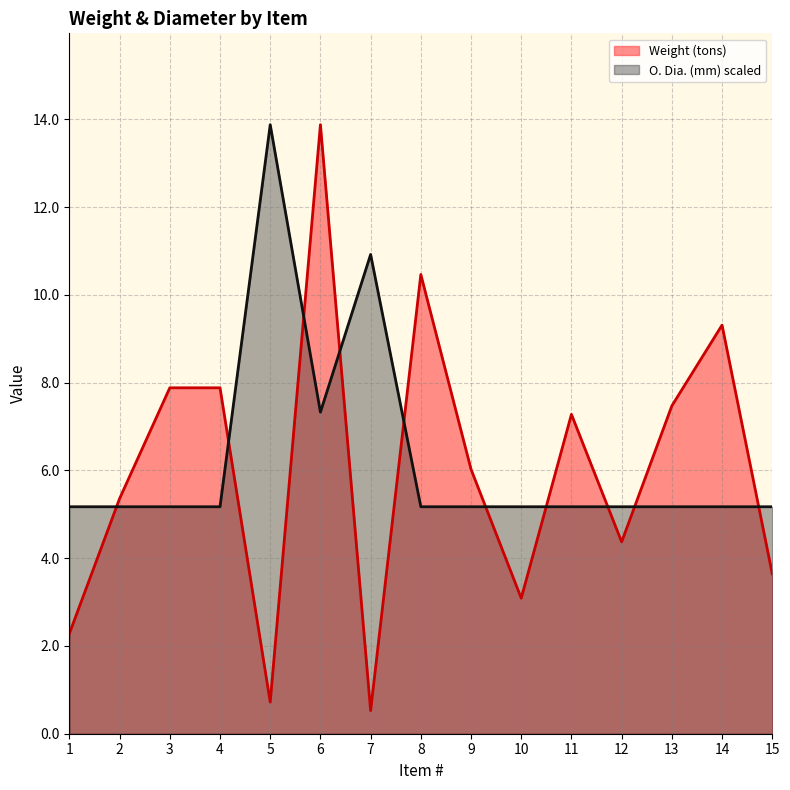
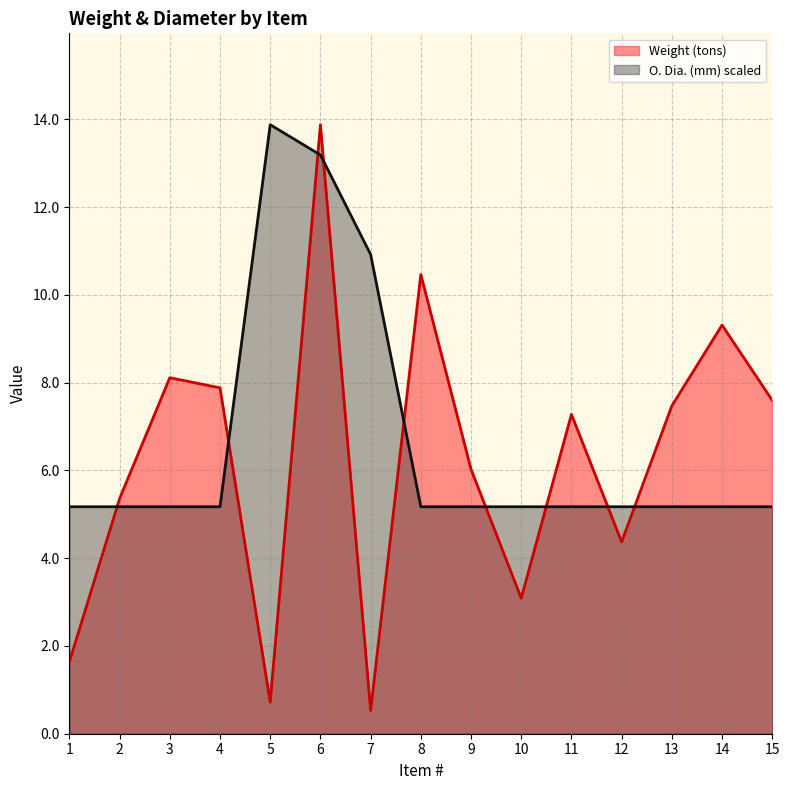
Weight (tons), 1: 2.3 -> 1.6
Weight (tons), 3: 7.9 -> 8.1
O. Dia. (mm) scaled, 6: 7.3 -> 13.2
Weight (tons), 15: 3.6 -> 7.6
